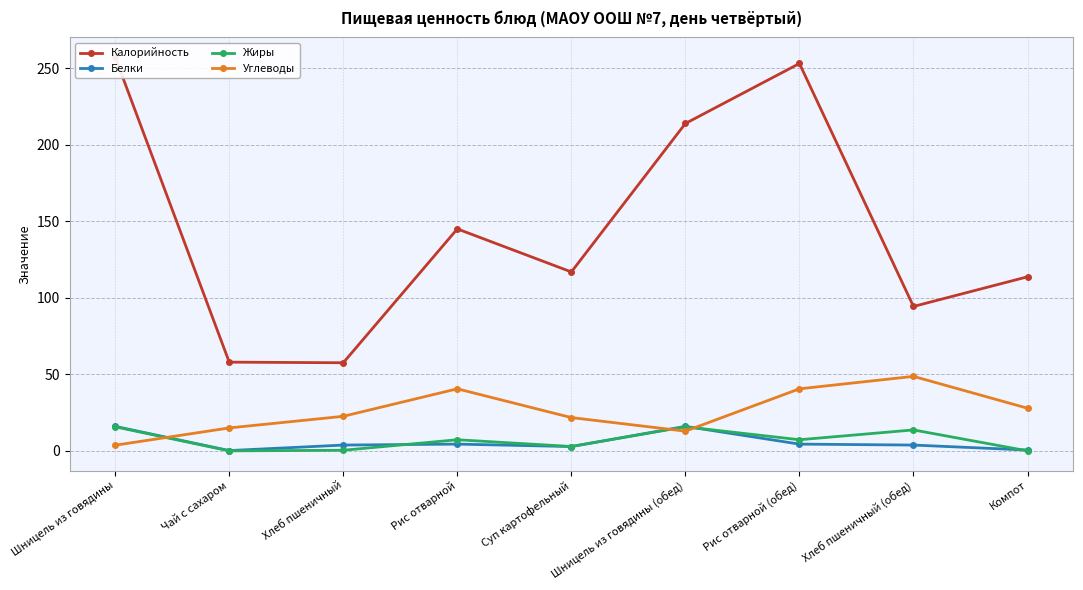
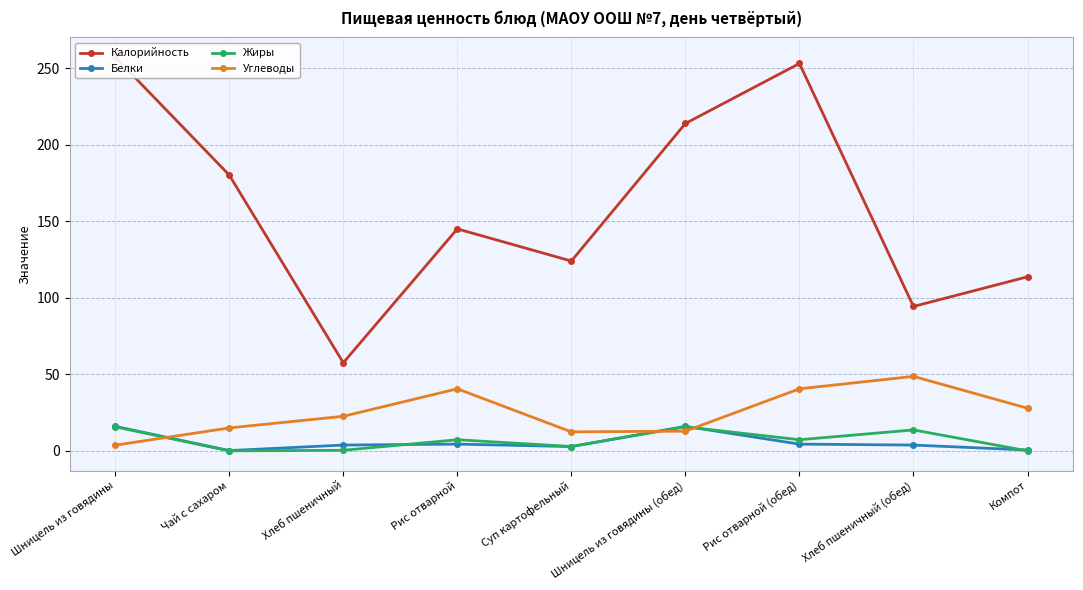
Калорийность, Чай с сахаром: 58 -> 180
Калорийность, Суп картофельный: 117 -> 124
Углеводы, Суп картофельный: 22 -> 12
